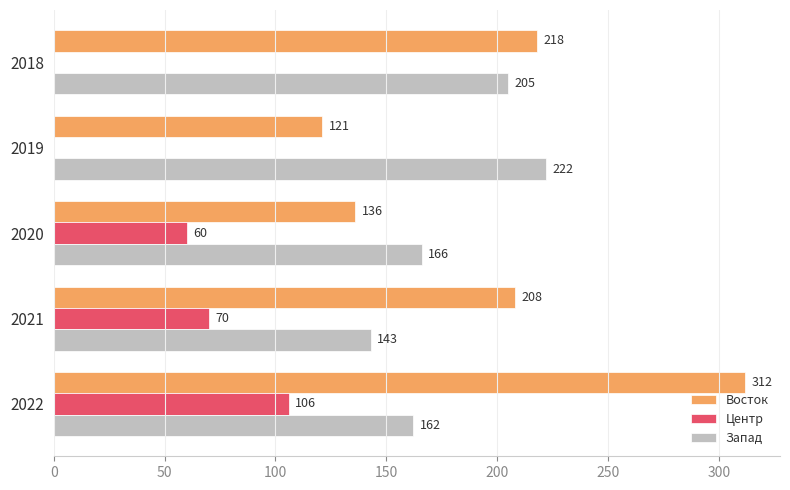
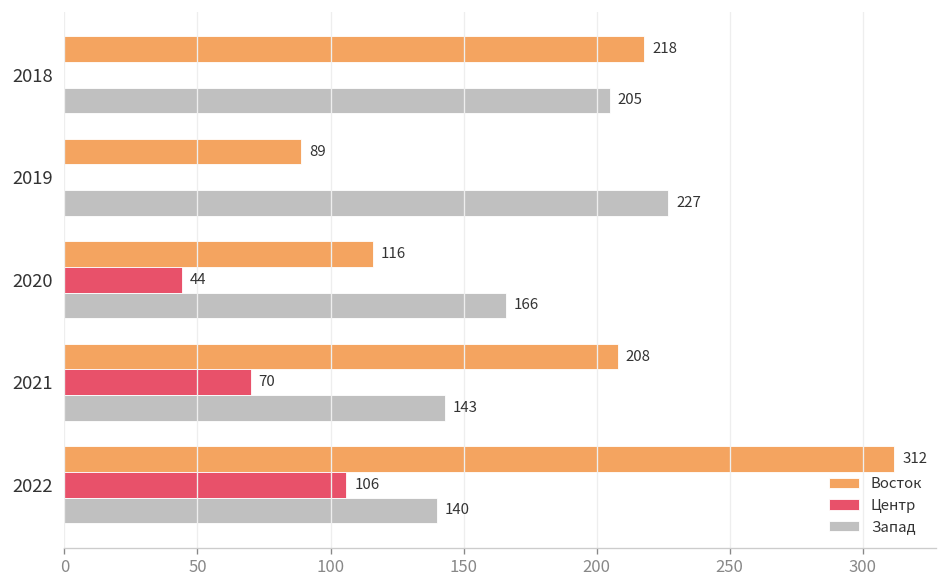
Восток, 2019: 121 -> 89
Запад, 2019: 222 -> 227
Восток, 2020: 136 -> 116
Центр, 2020: 60 -> 44
Запад, 2022: 162 -> 140
